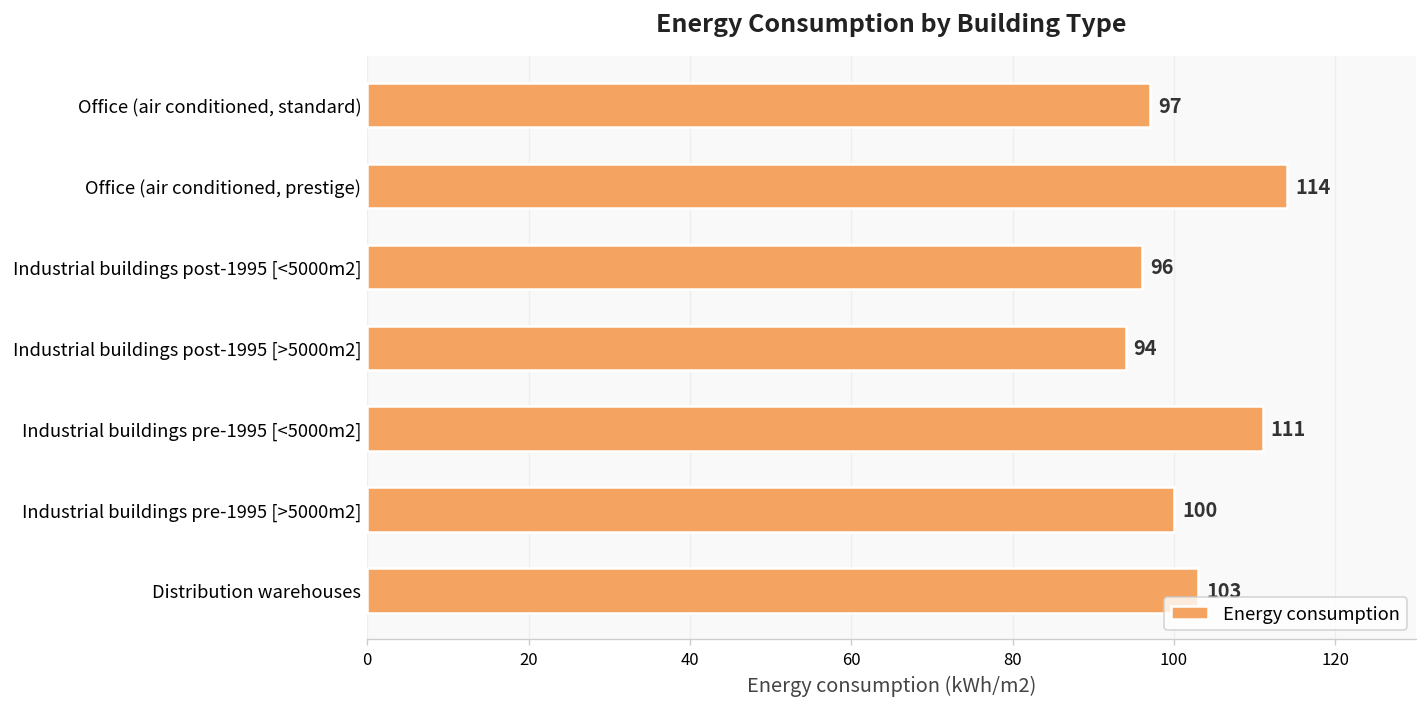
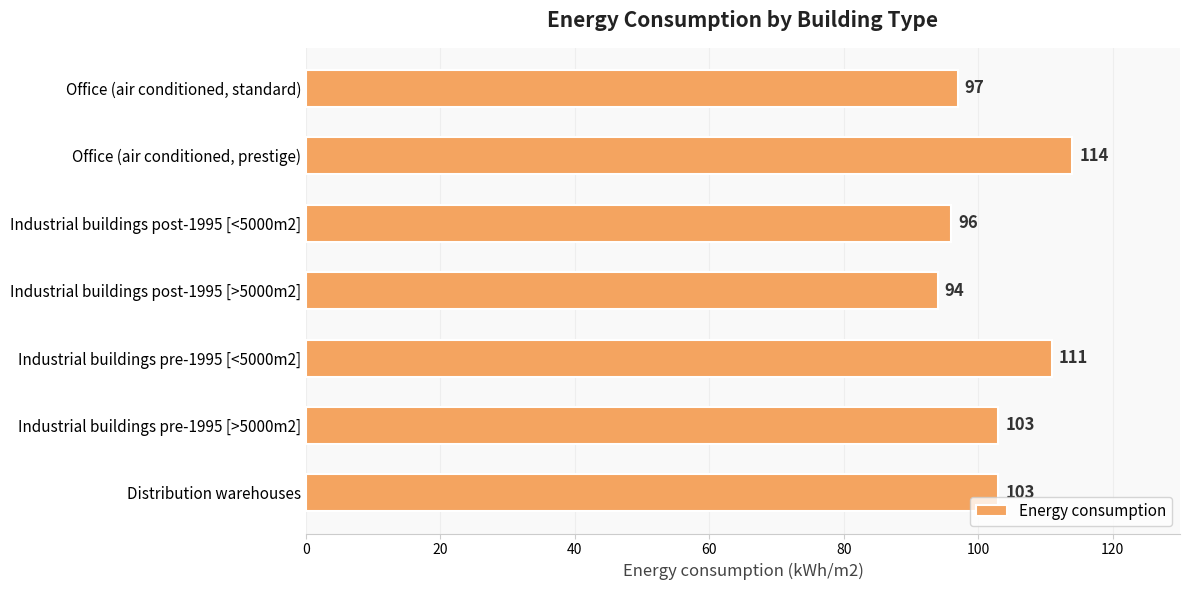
Industrial buildings pre-1995 [>5000m2]: 100 -> 103
